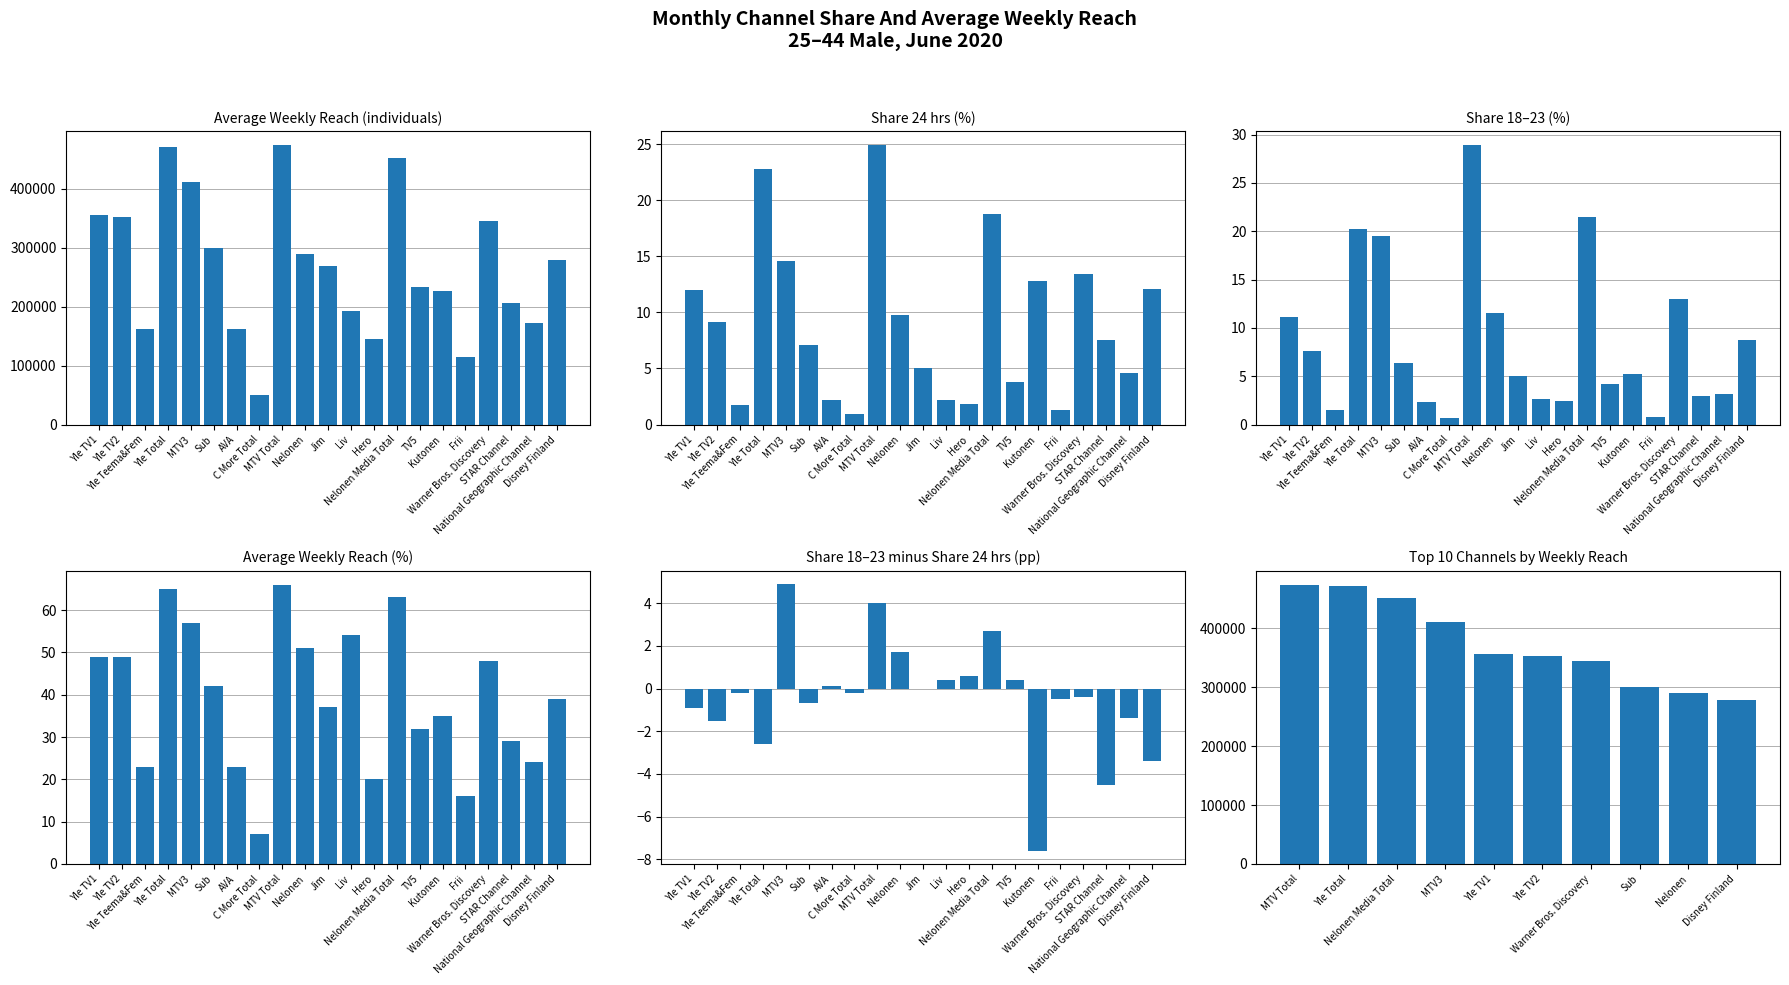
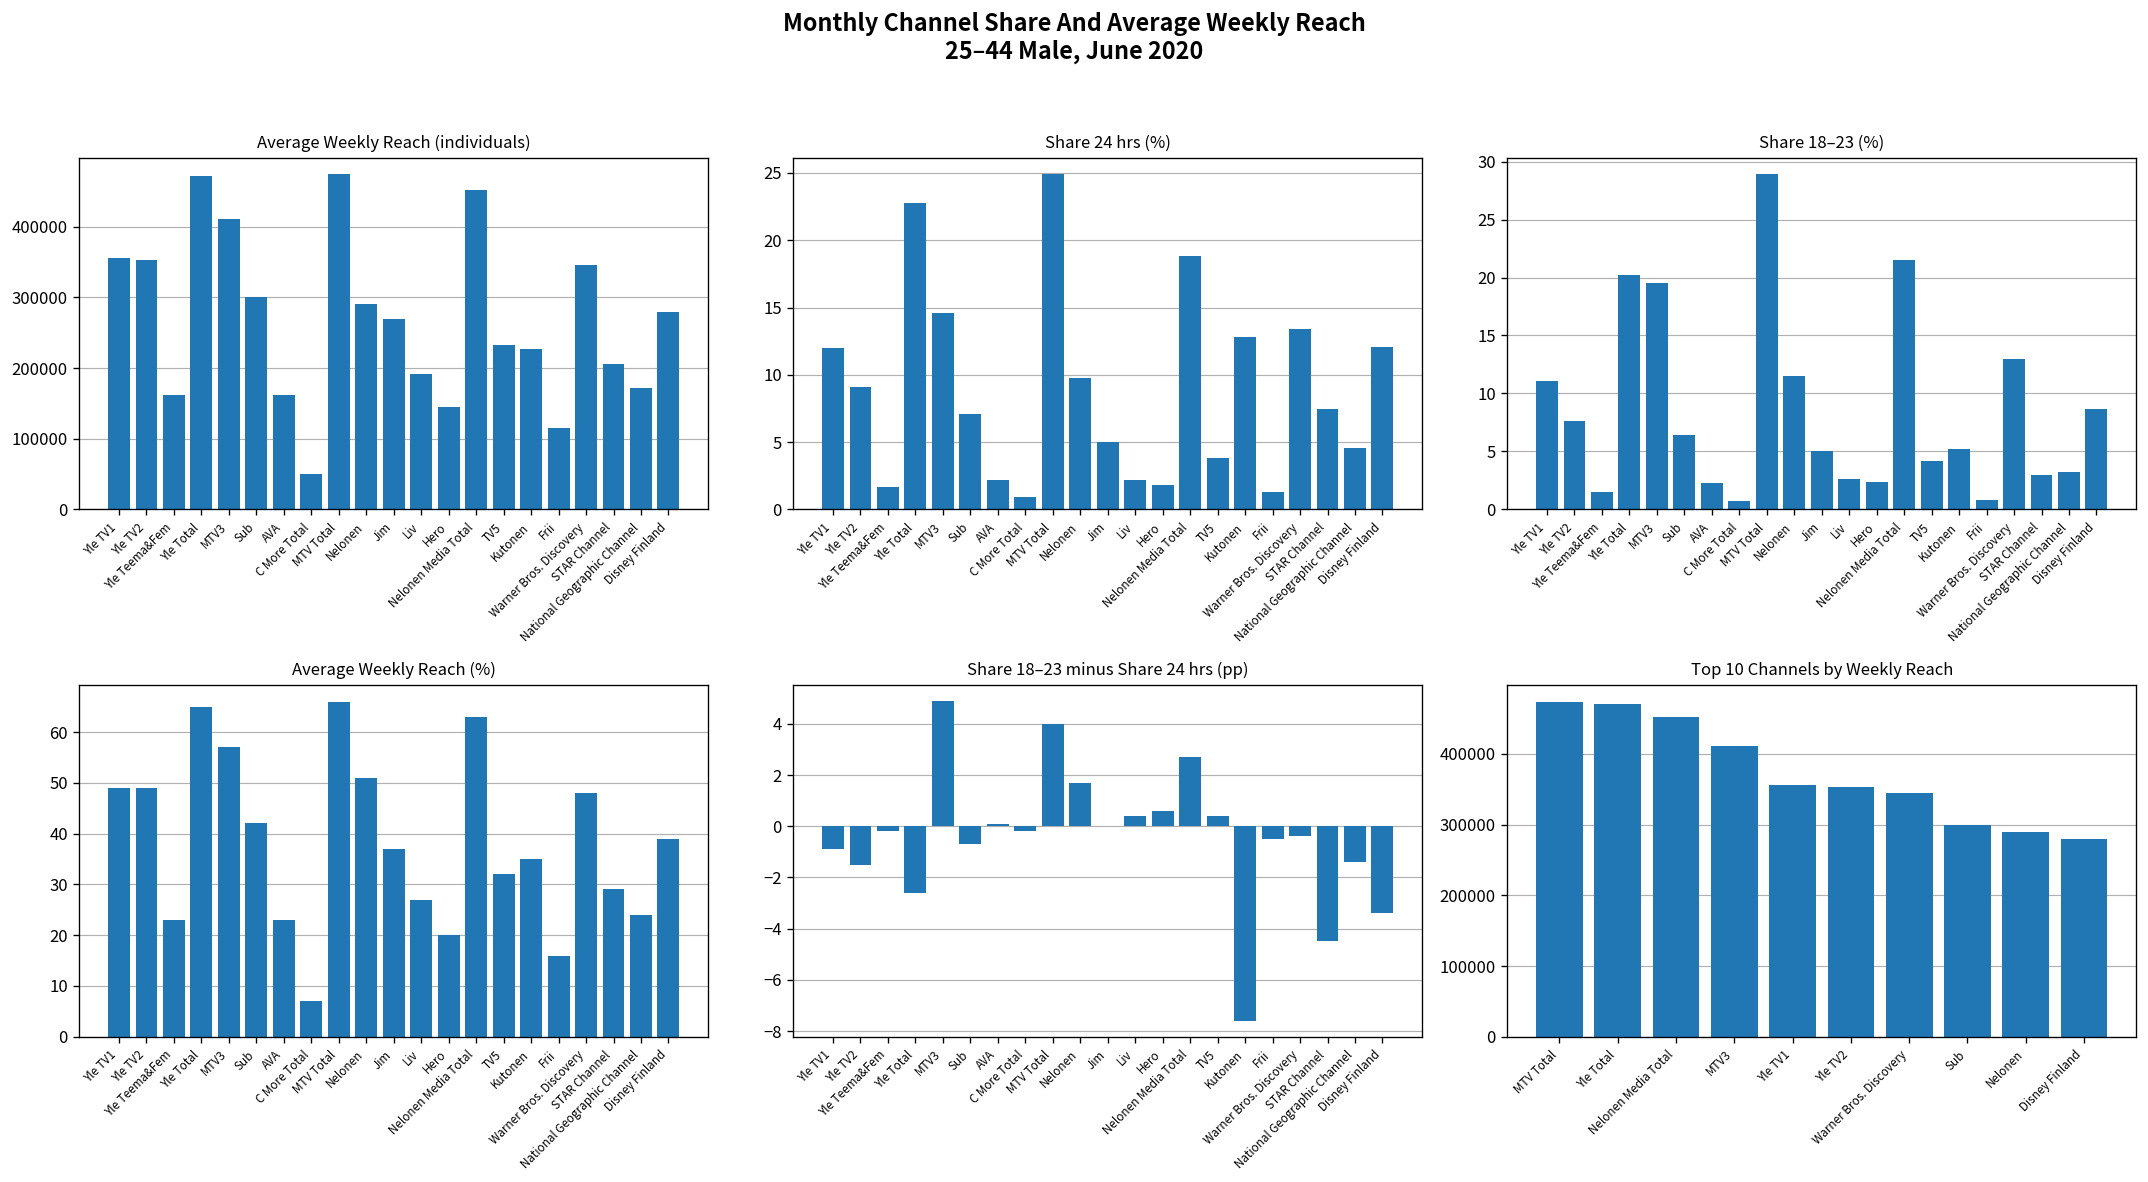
Average Weekly Reach (%), Liv: 54 -> 27
